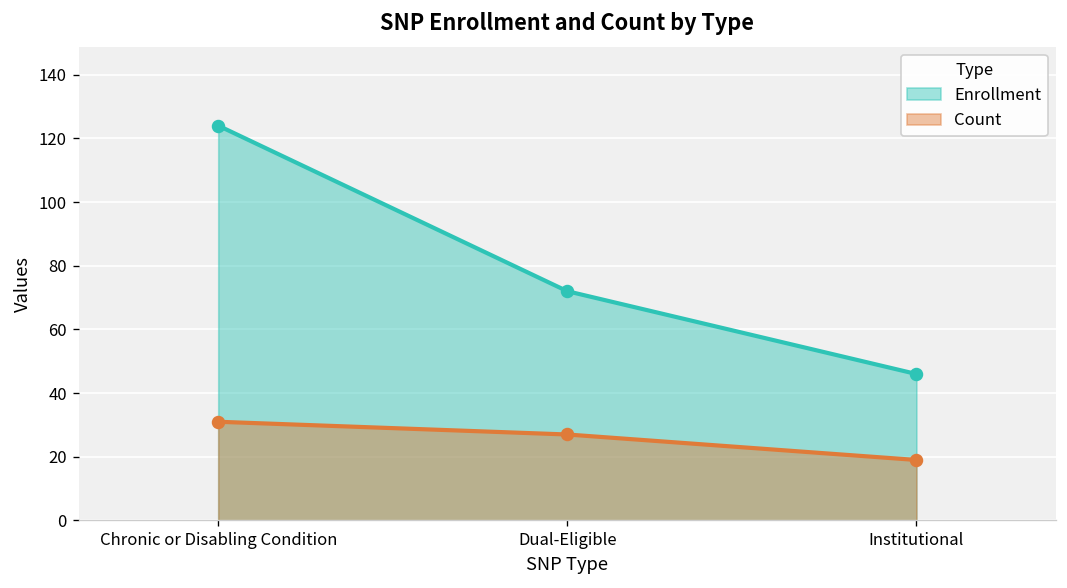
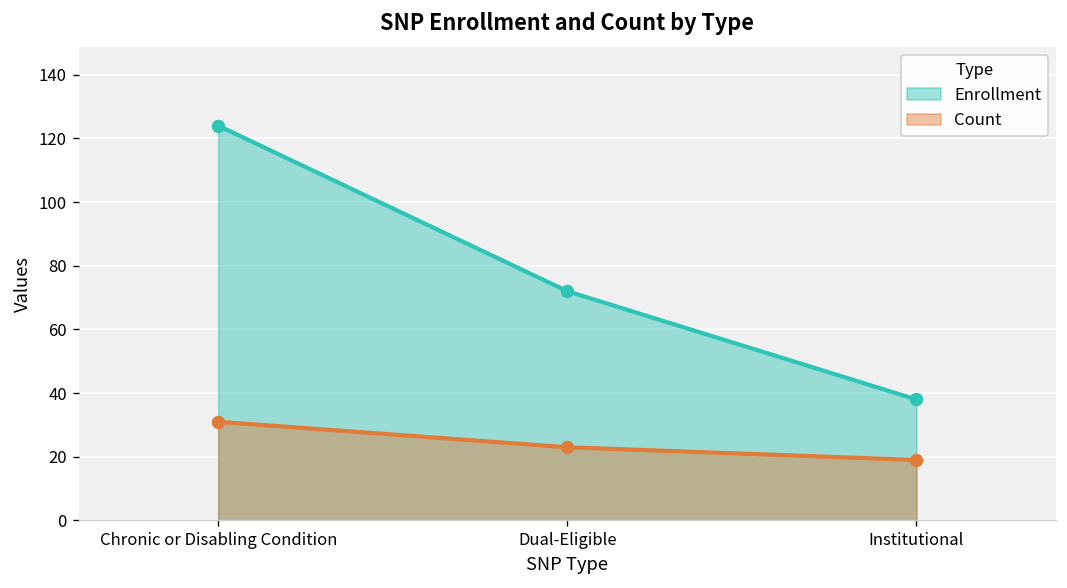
Count, Dual-Eligible: 27 -> 23
Enrollment, Institutional: 46 -> 38
